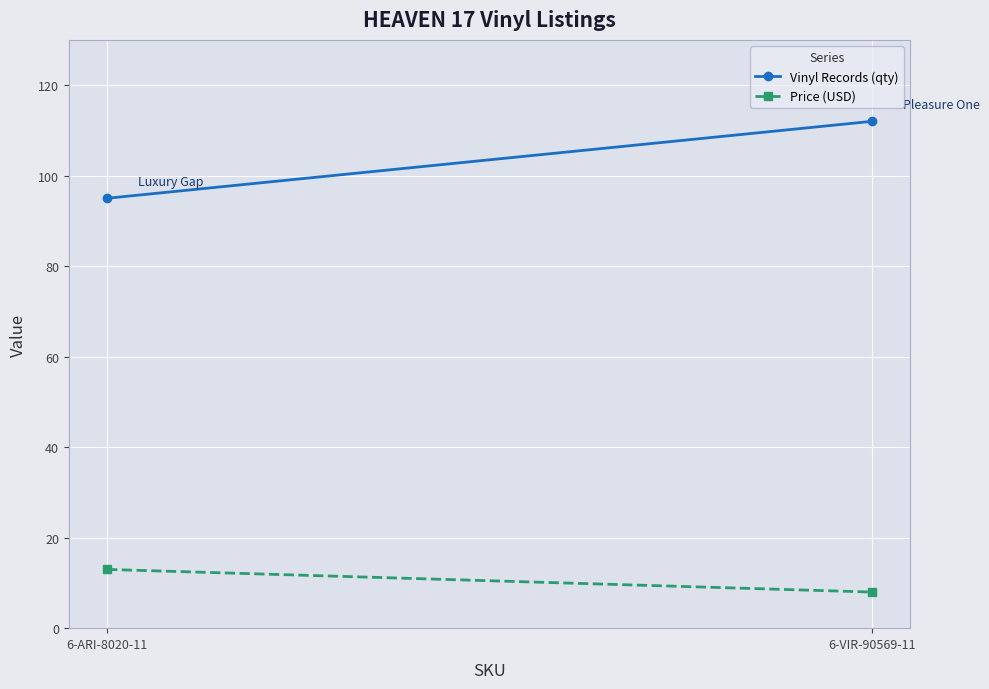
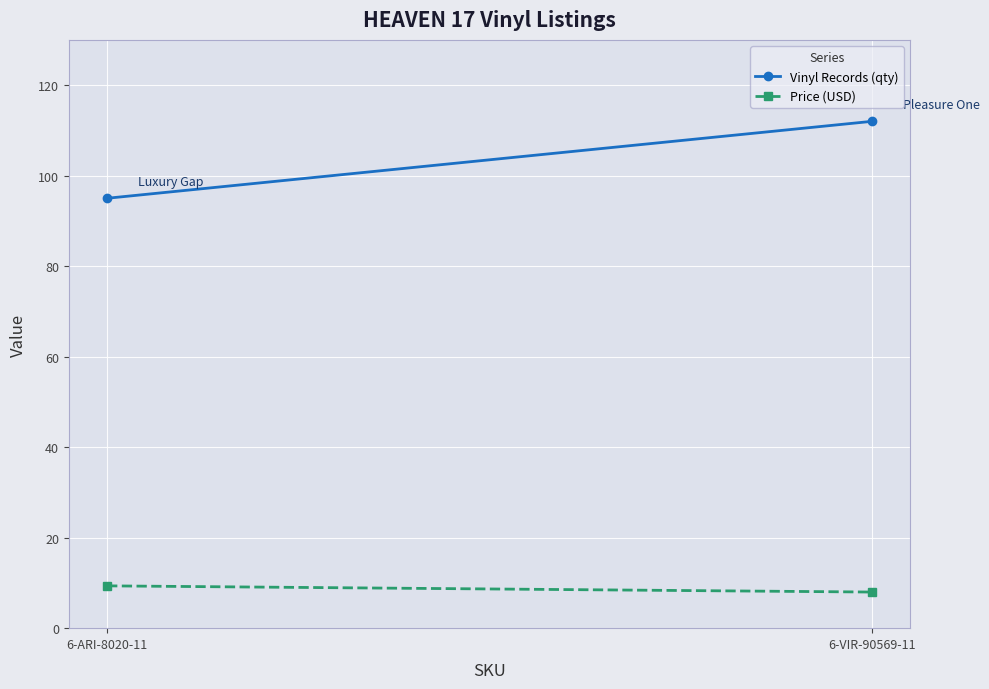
Price (USD), 6-ARI-8020-11: 13 -> 9
